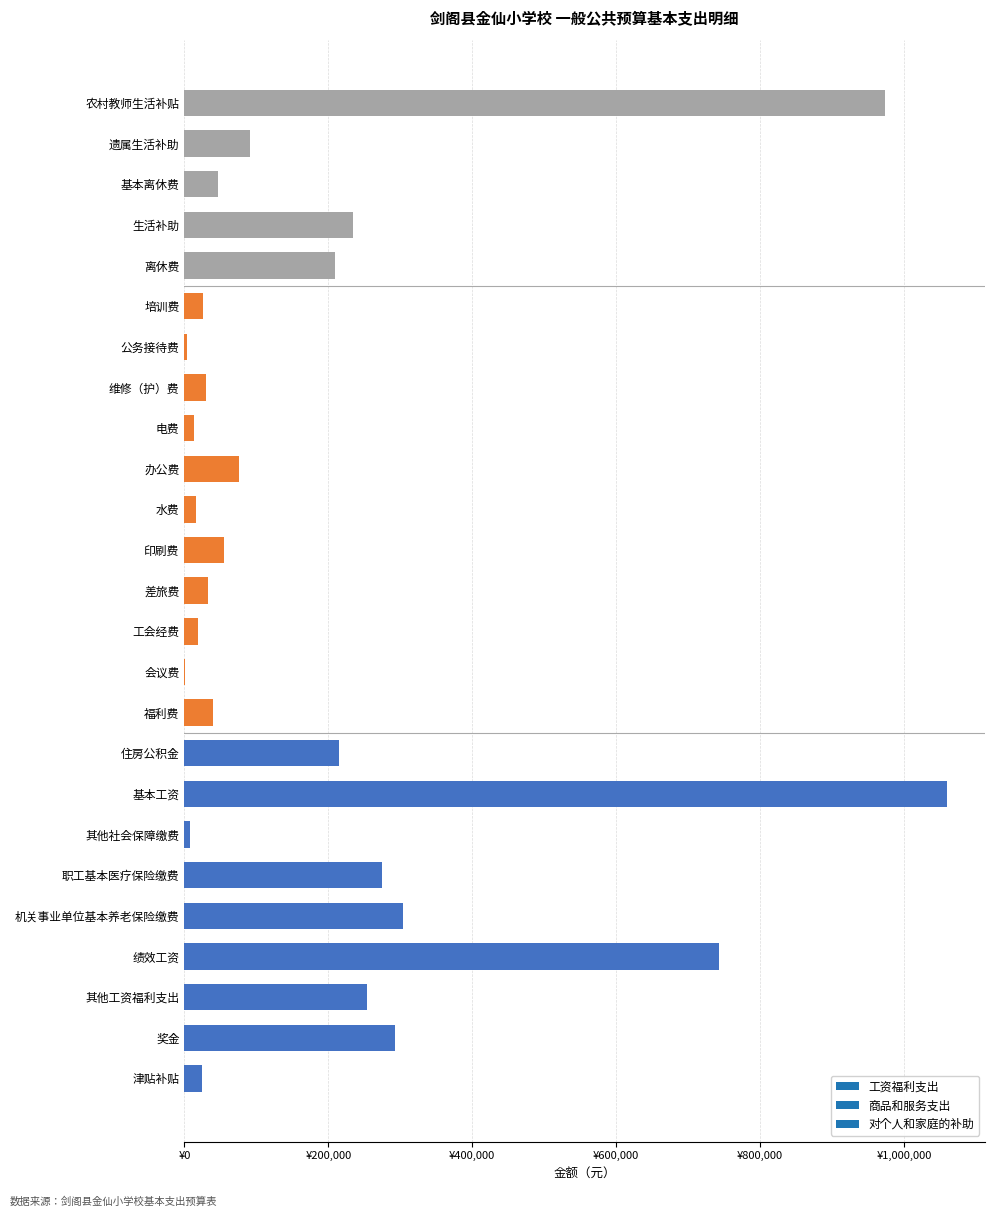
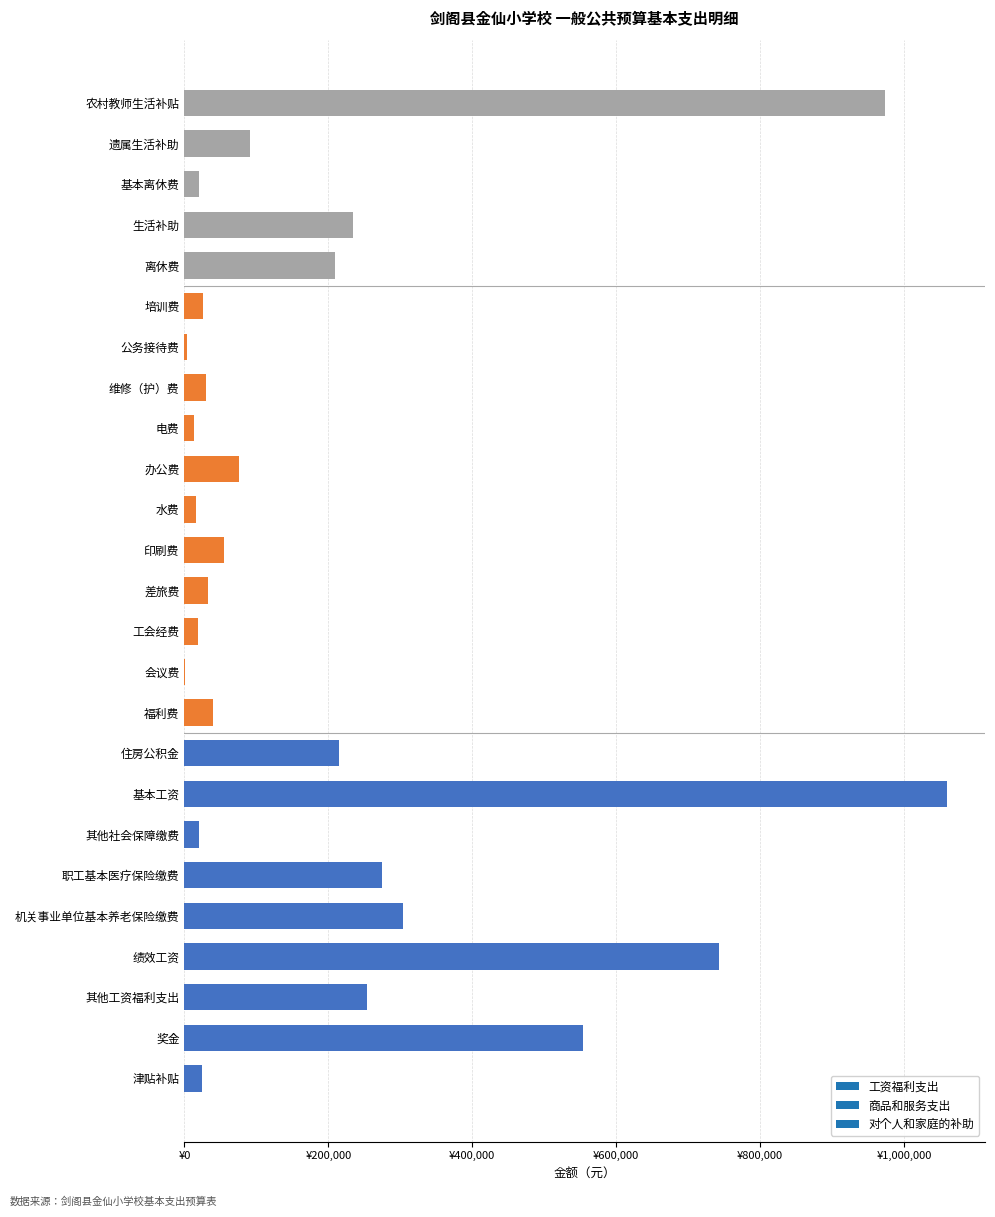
基本离休费: ¥50,000 -> ¥20,000
其他社会保障缴费: ¥10,000 -> ¥20,000
奖金: ¥290,000 -> ¥550,000
